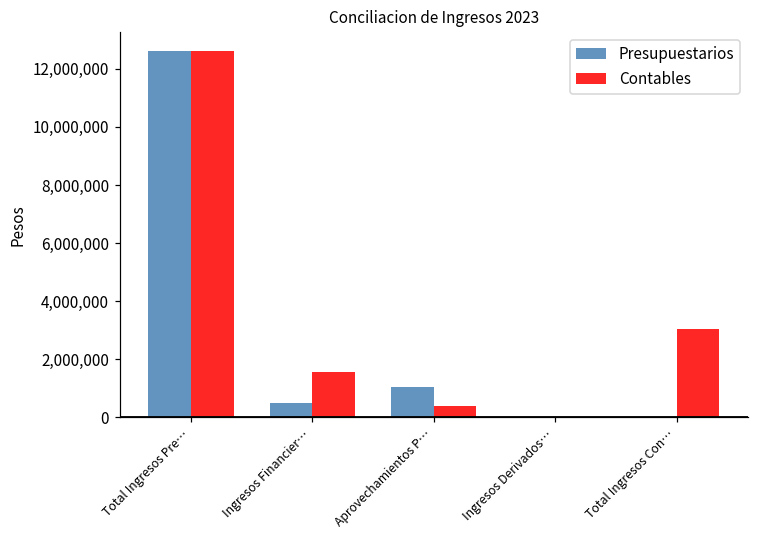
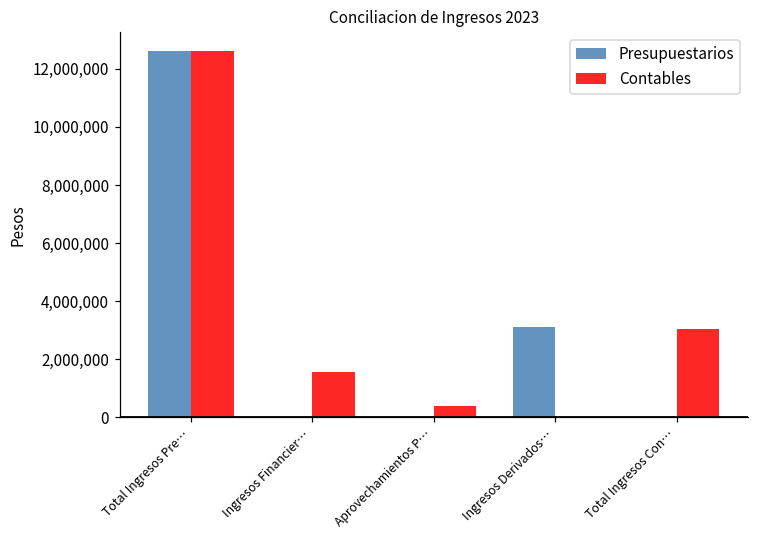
Presupuestarios, Ingresos Financier…: 500,000 -> 0
Presupuestarios, Aprovechamientos P…: 1,000,000 -> 0
Presupuestarios, Ingresos Derivados…: 0 -> 3,100,000
